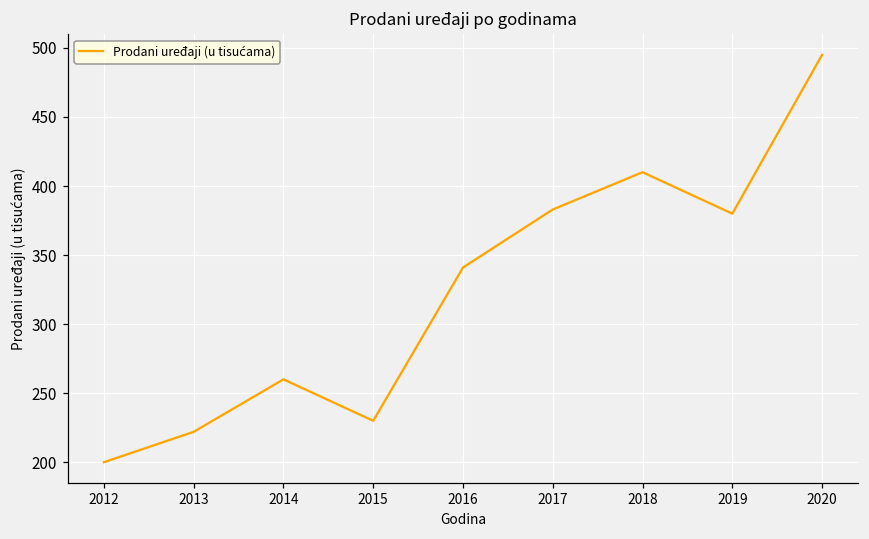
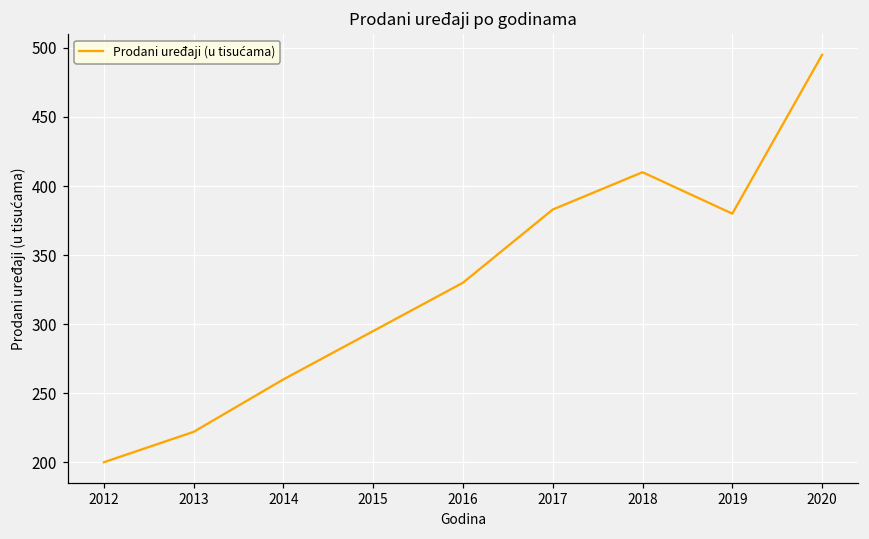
2015: 230 -> 295
2016: 341 -> 330
